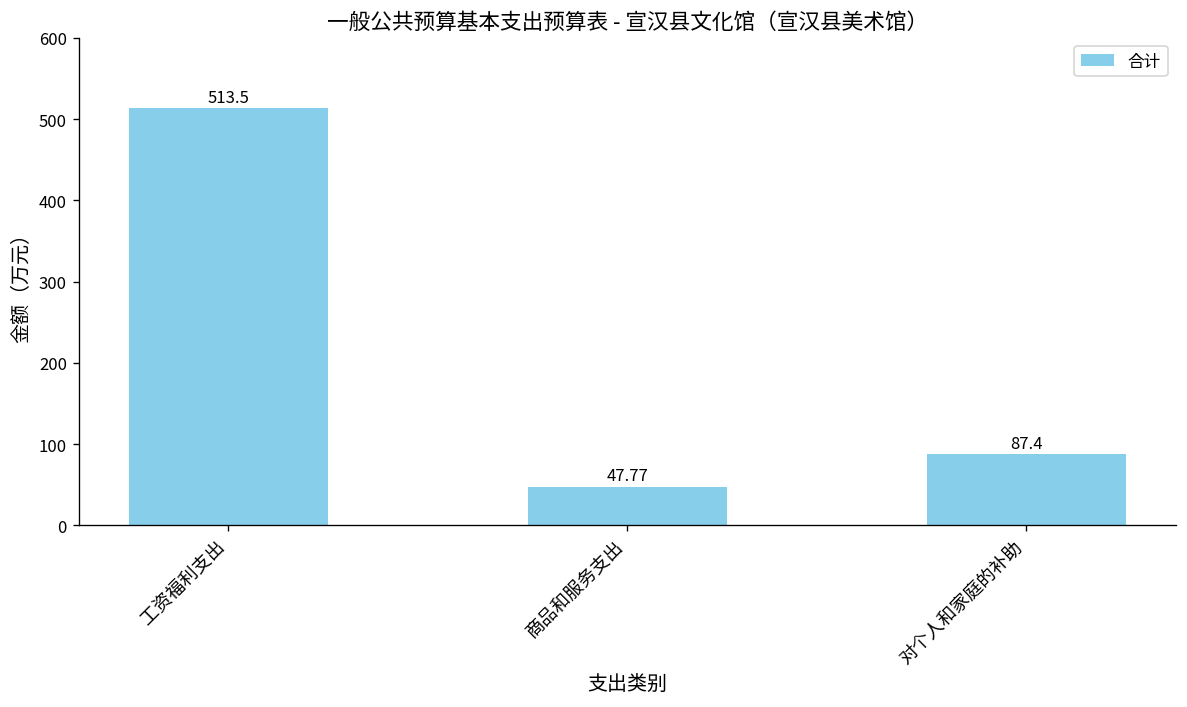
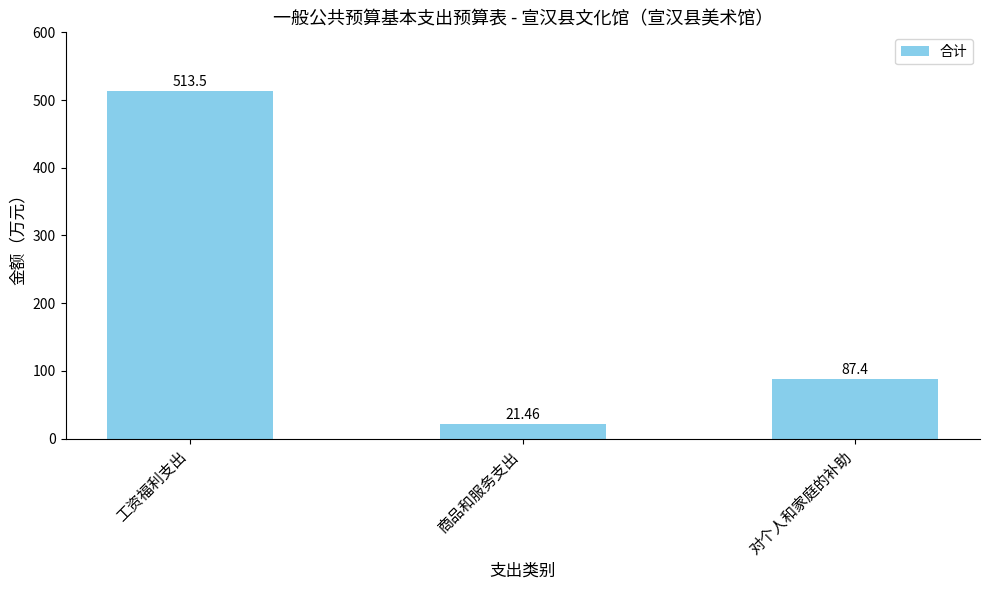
商品和服务支出: 47.77 -> 21.46
